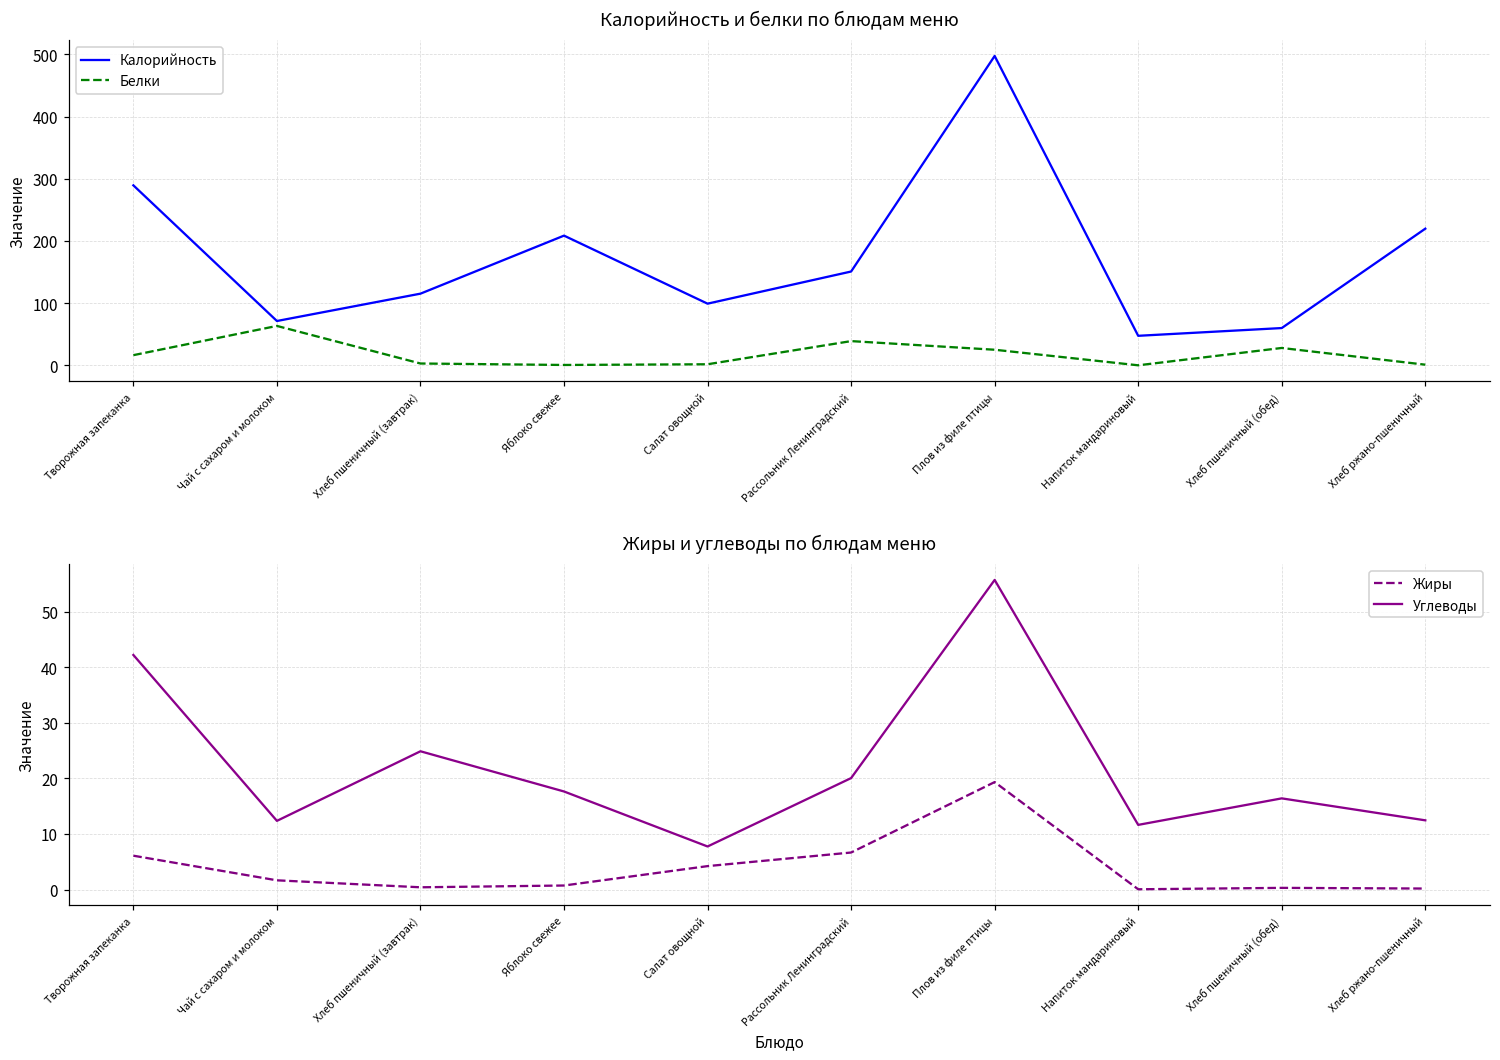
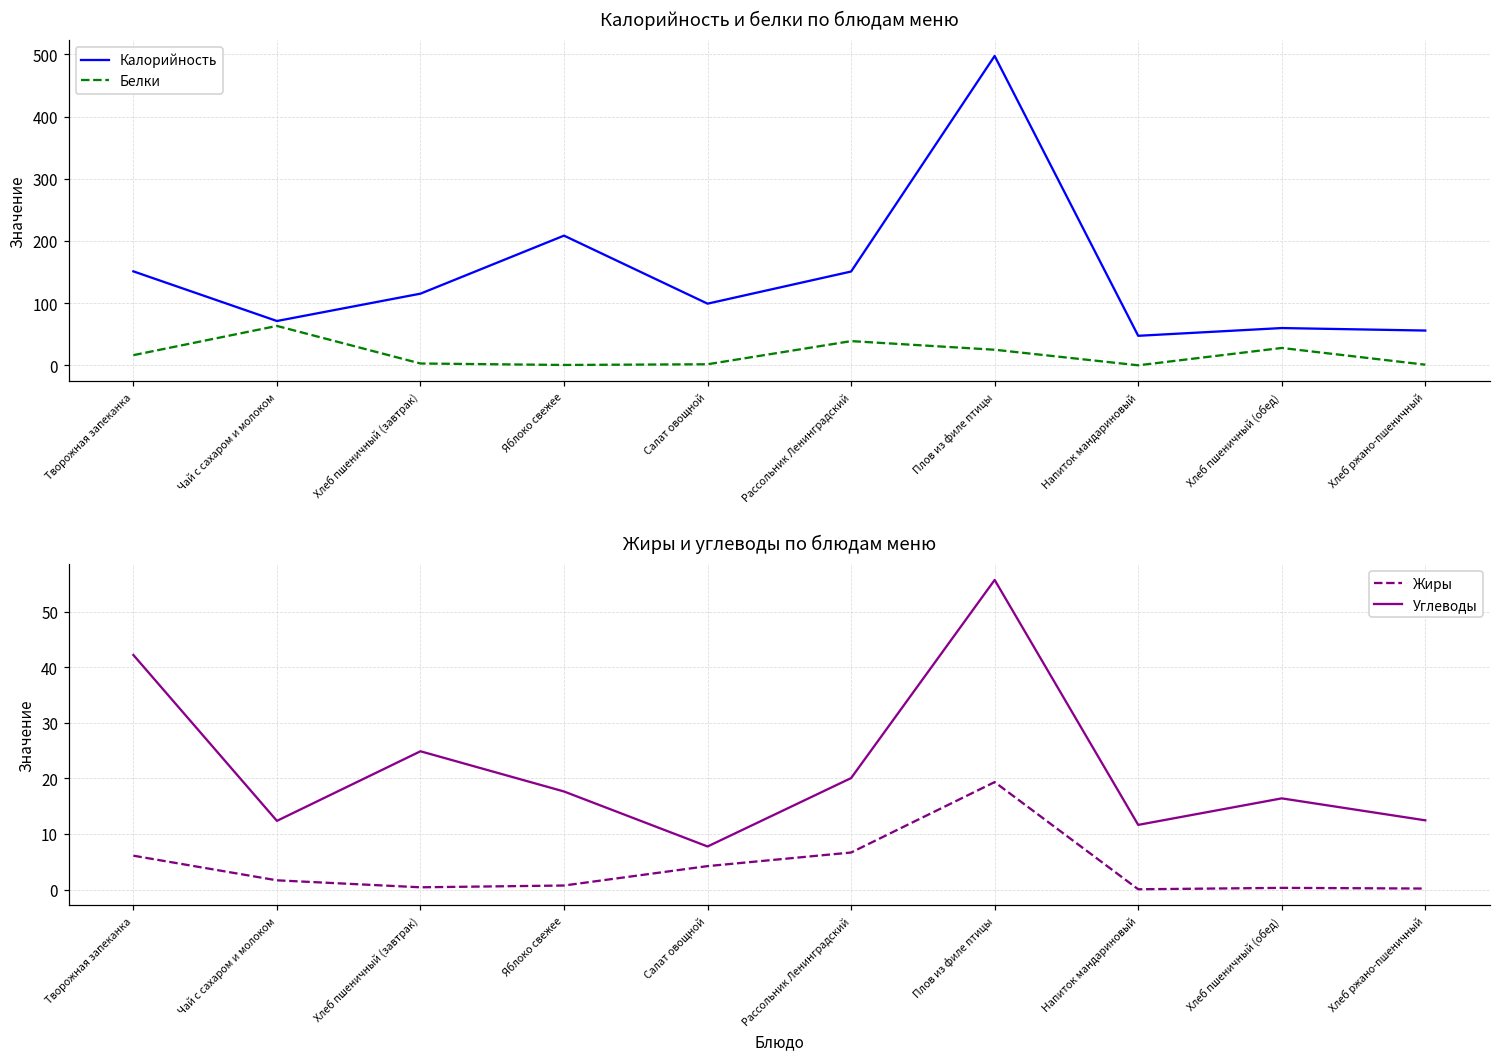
Калорийность и белки по блюдам меню, Калорийность, Творожная запеканка: 290 -> 150
Калорийность и белки по блюдам меню, Калорийность, Хлеб ржано-пшеничный: 220 -> 60
